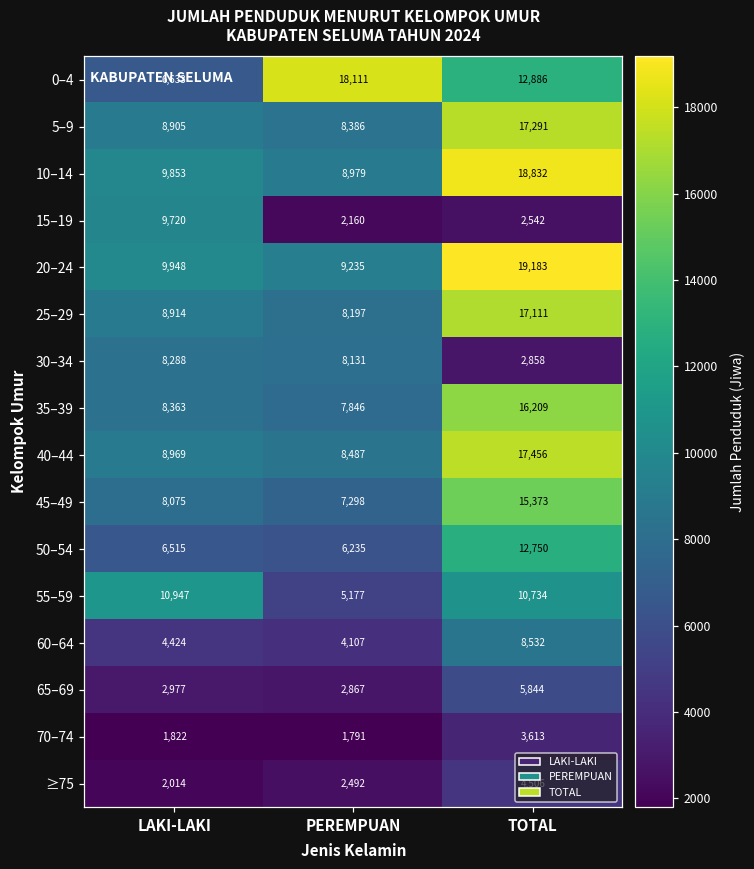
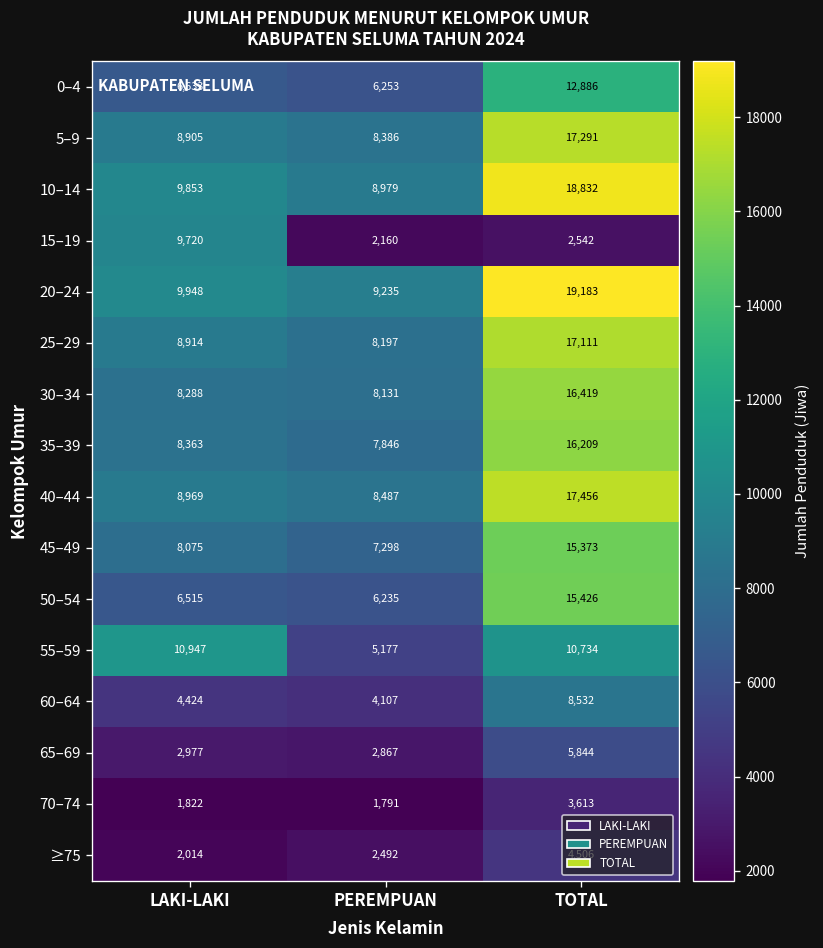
0–4, PEREMPUAN: 18,111 -> 6,253
30–34, TOTAL: 2,858 -> 16,419
50–54, TOTAL: 12,750 -> 15,426
